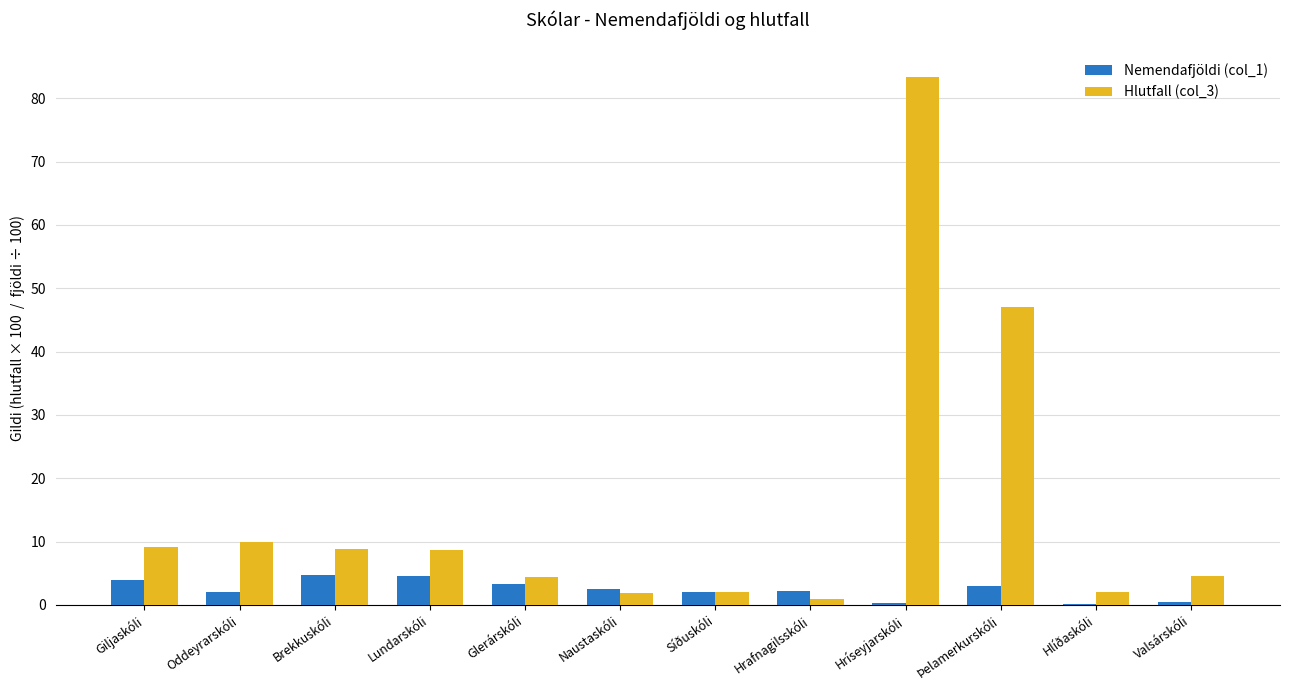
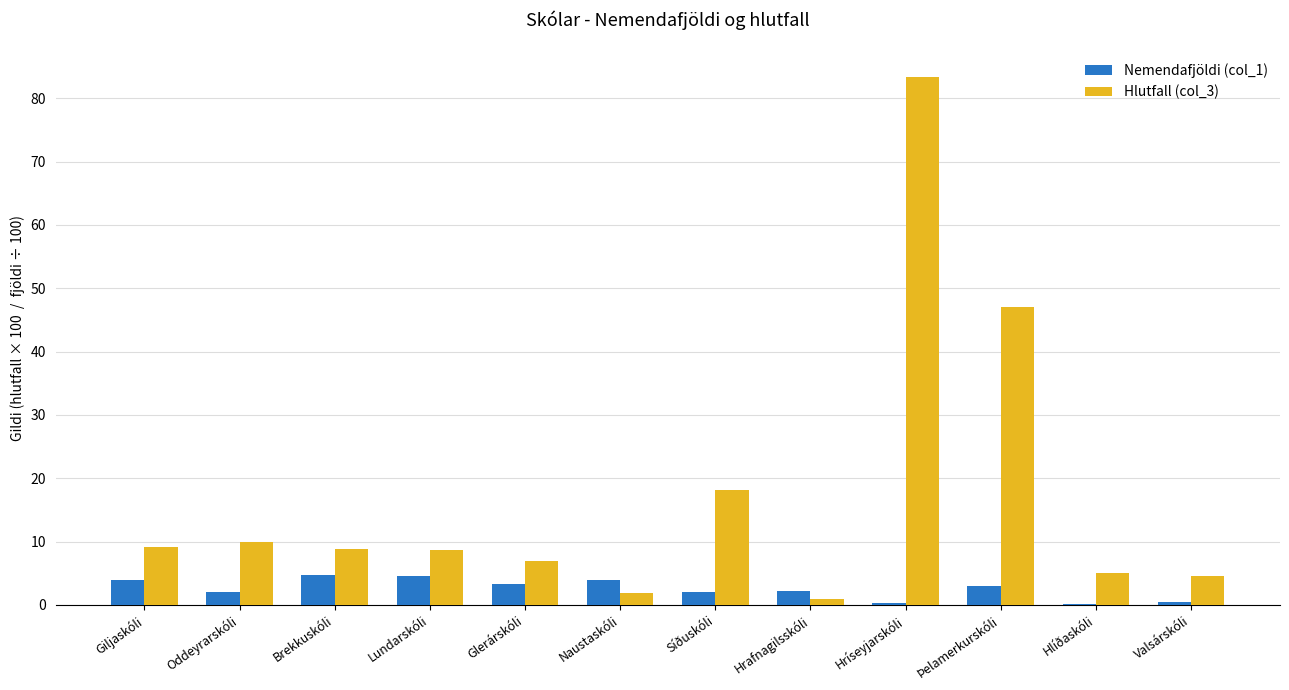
Hlutfall (col_3), Glerárskóli: 4 -> 7
Nemendafjöldi (col_1), Naustaskóli: 2 -> 4
Hlutfall (col_3), Síðuskóli: 2 -> 18
Hlutfall (col_3), Hlíðaskóli: 2 -> 5
